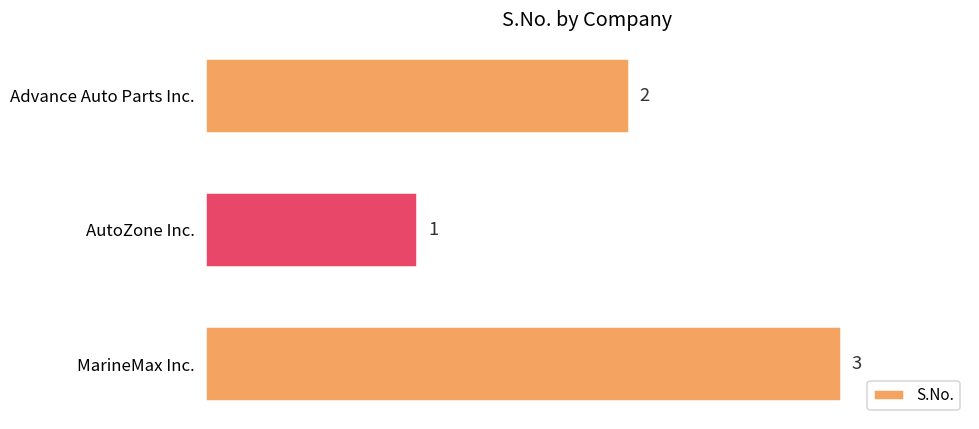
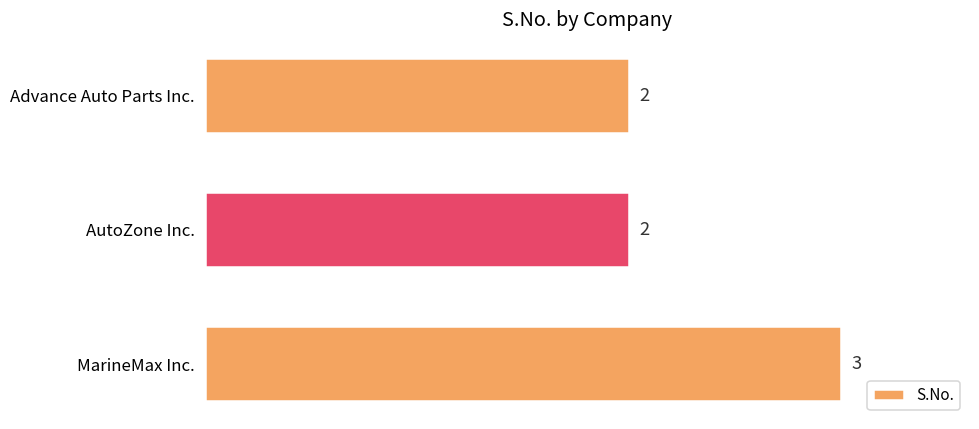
AutoZone Inc.: 1 -> 2
